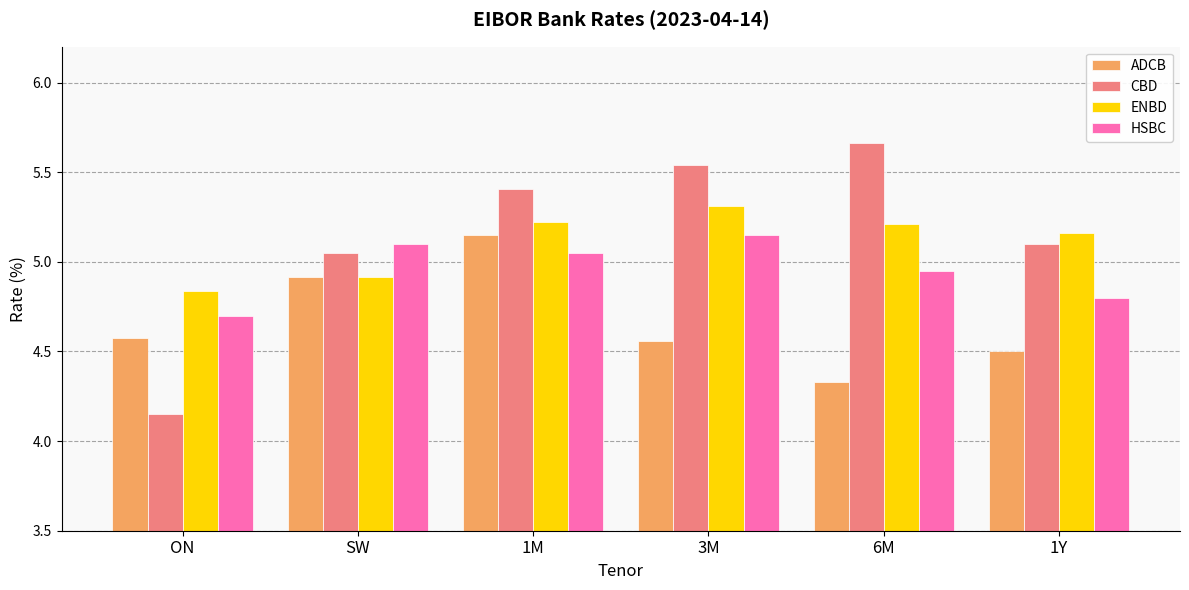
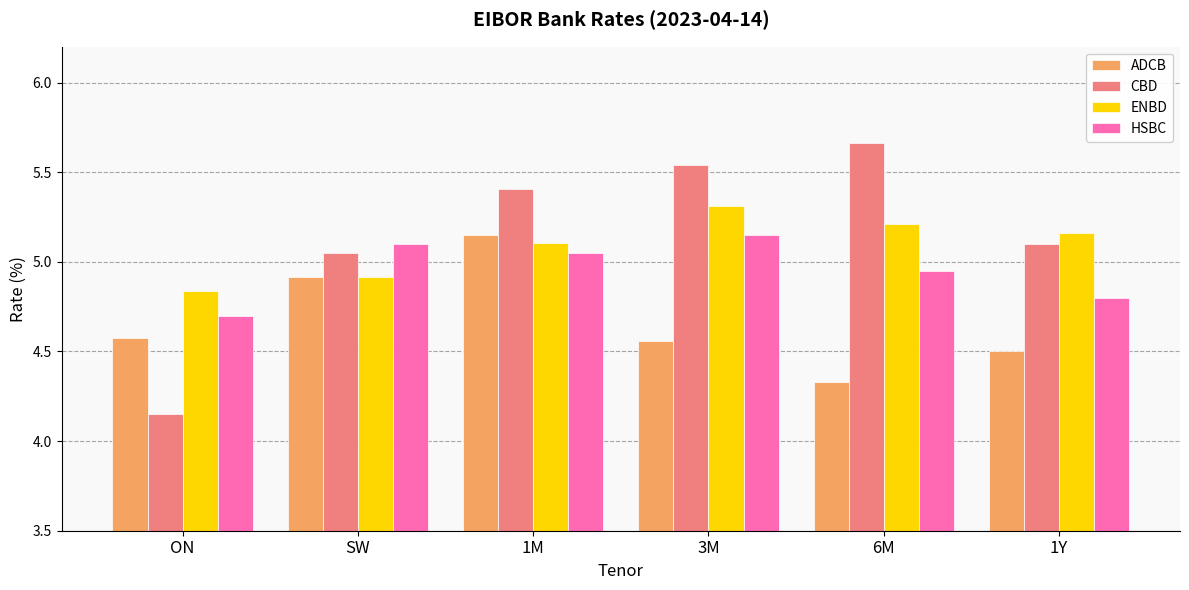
ENBD, 1M: 5.22 -> 5.10
